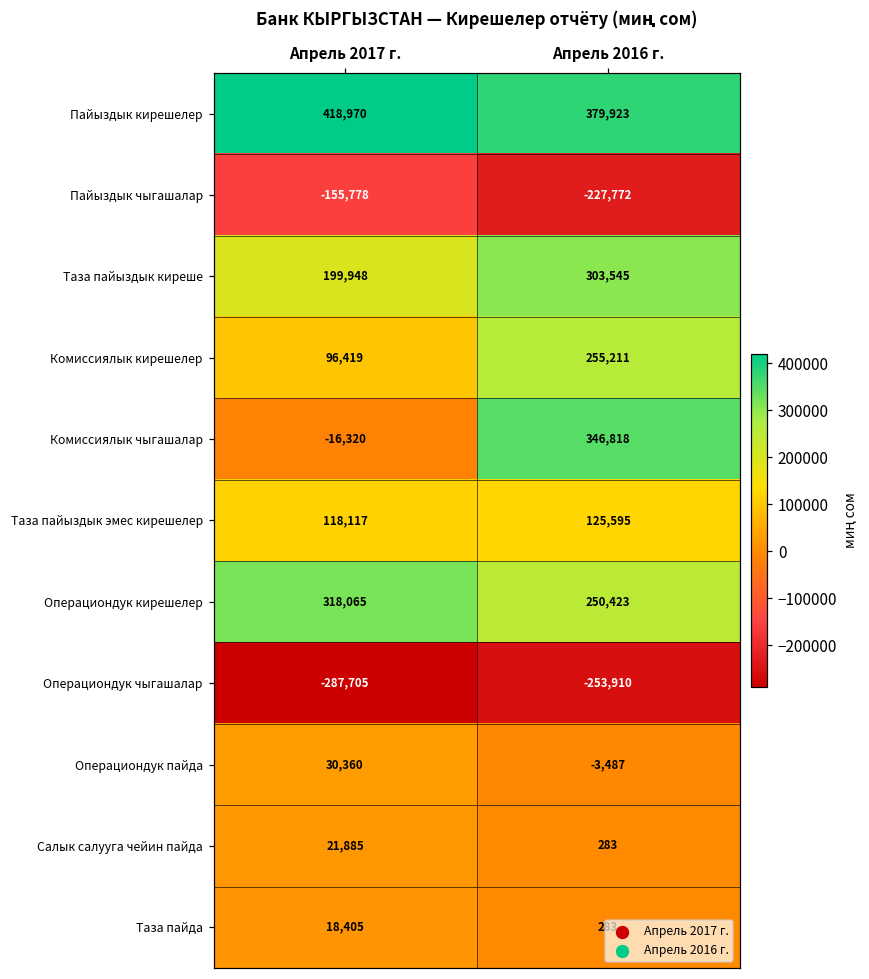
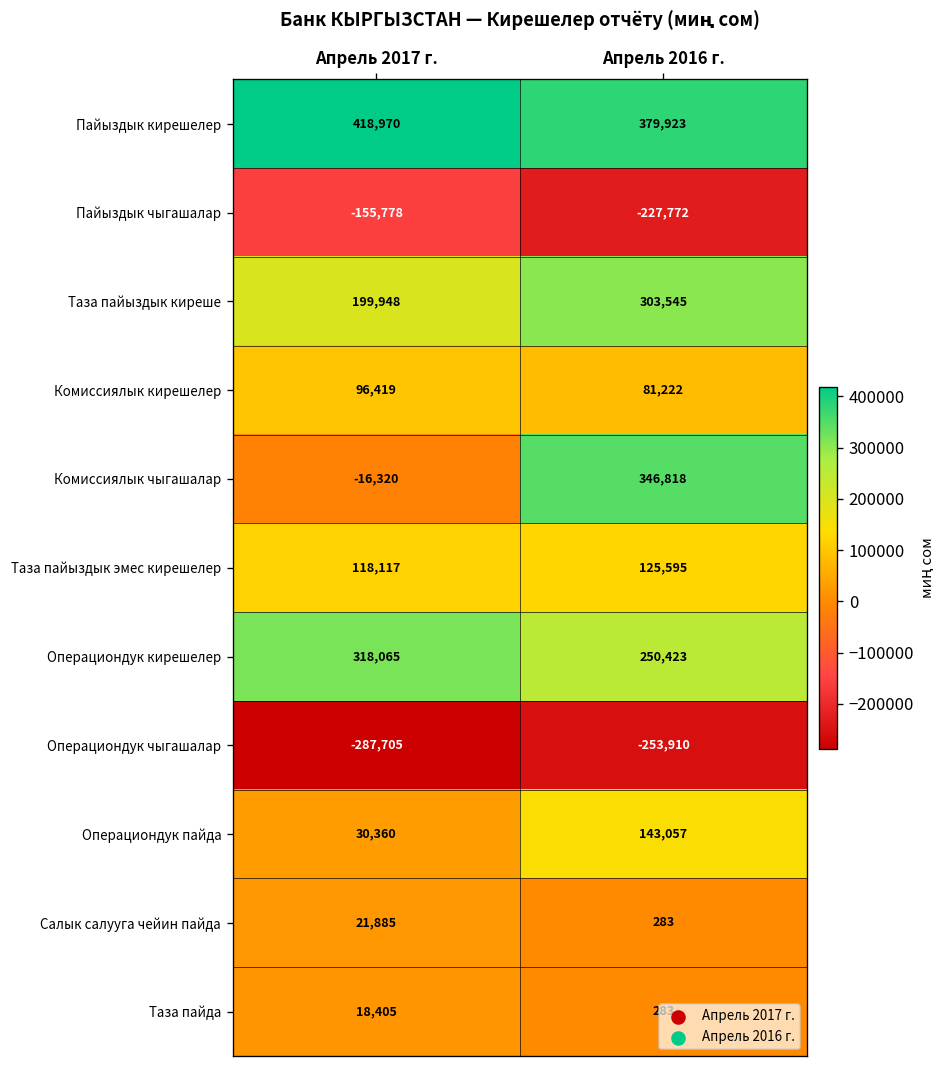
Комиссиялык кирешелер, Апрель 2016 г.: 255,211 -> 81,222
Операциондук пайда, Апрель 2016 г.: -3,487 -> 143,057
